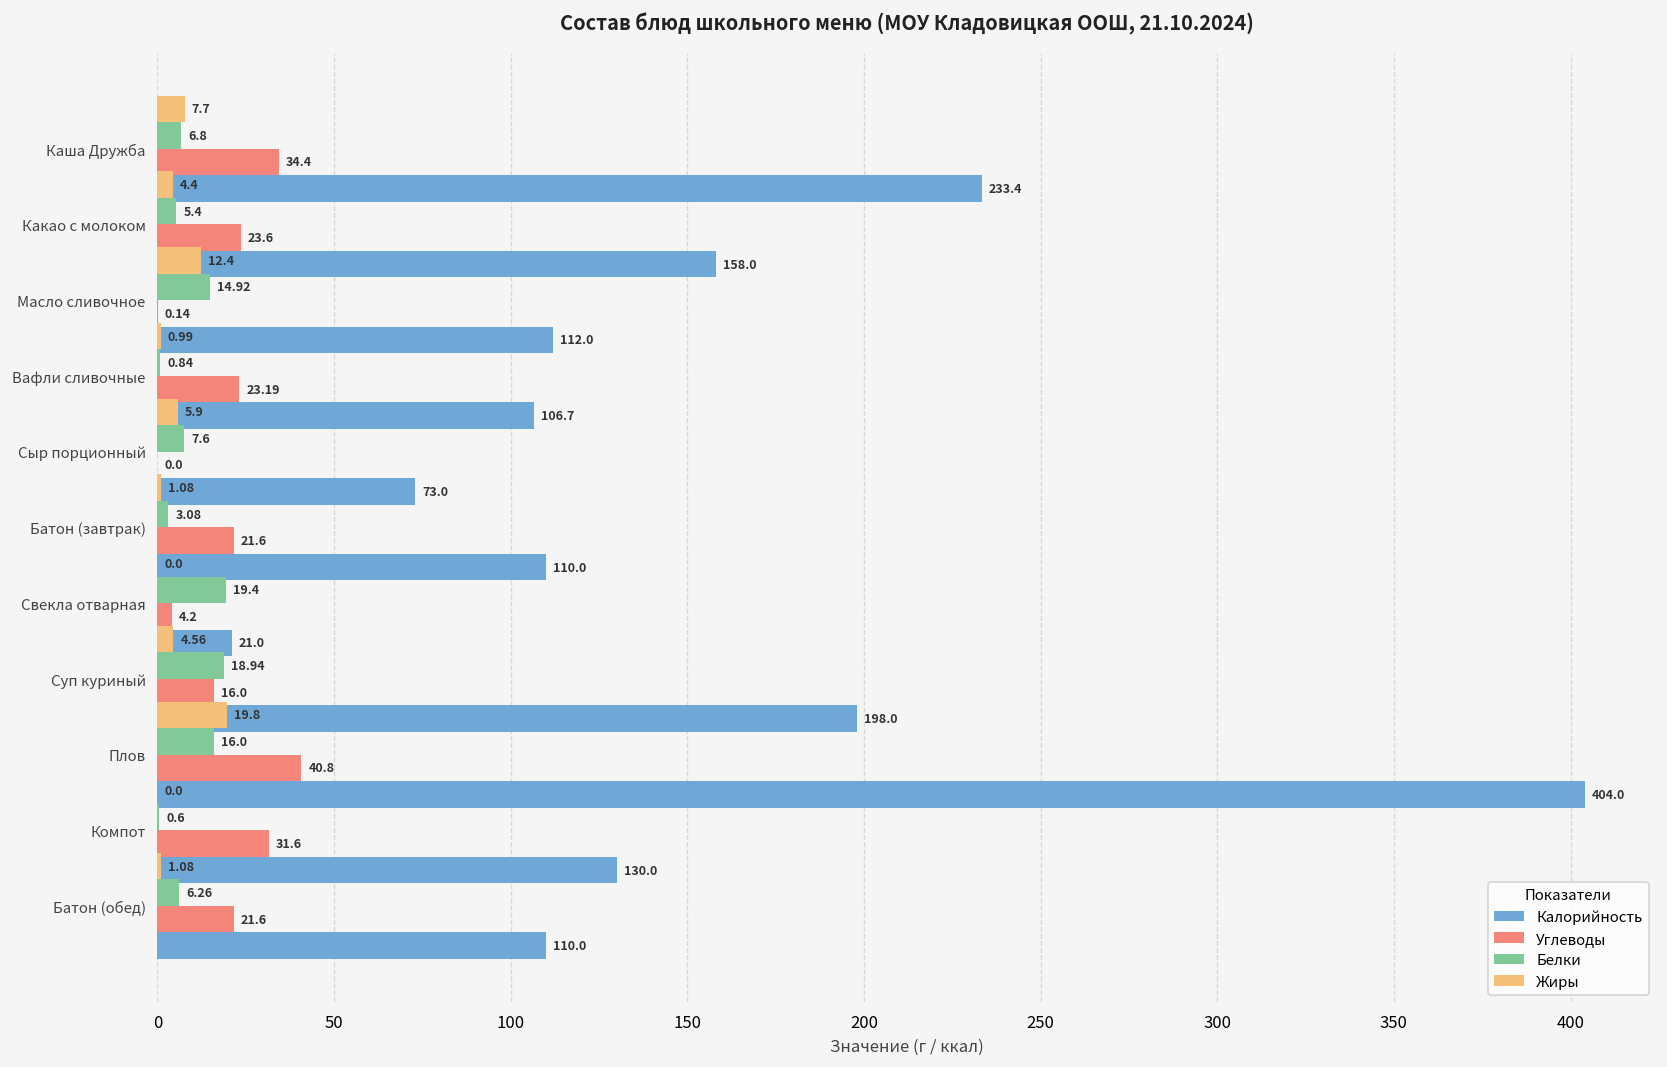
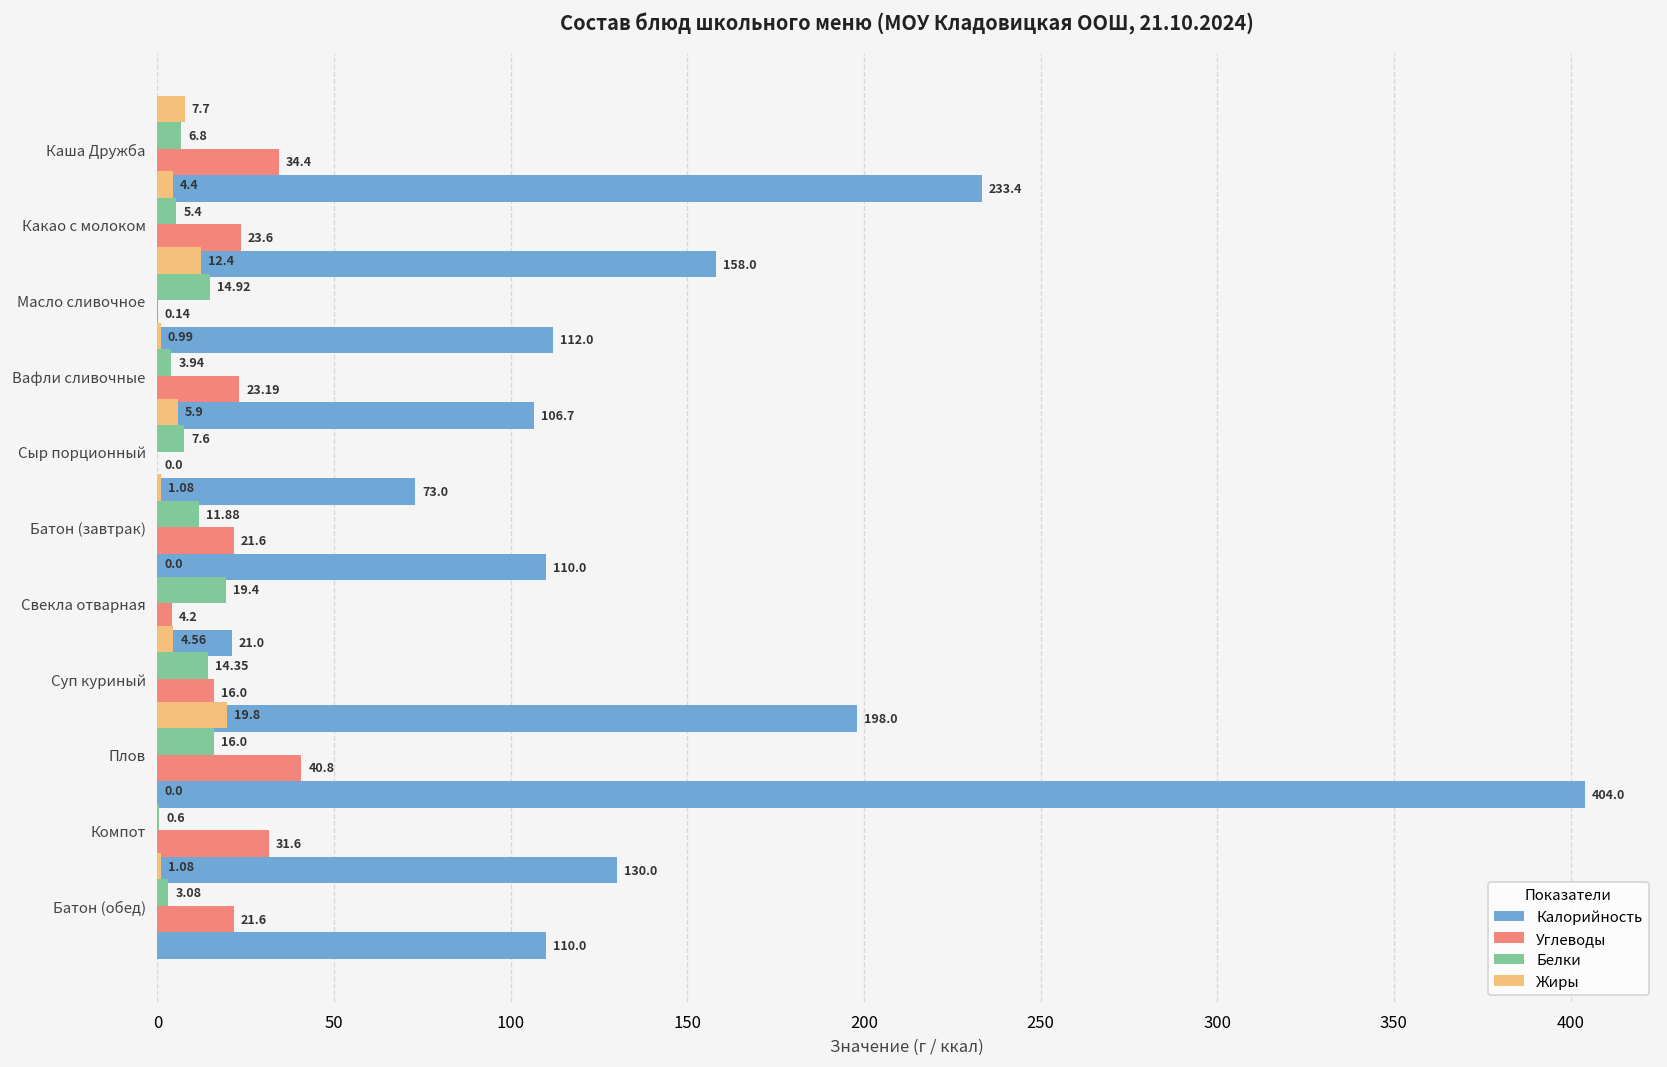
Белки, Вафли сливочные: 0.84 -> 3.94
Белки, Батон (завтрак): 3.08 -> 11.88
Белки, Суп куриный: 18.94 -> 14.35
Белки, Батон (обед): 6.26 -> 3.08
